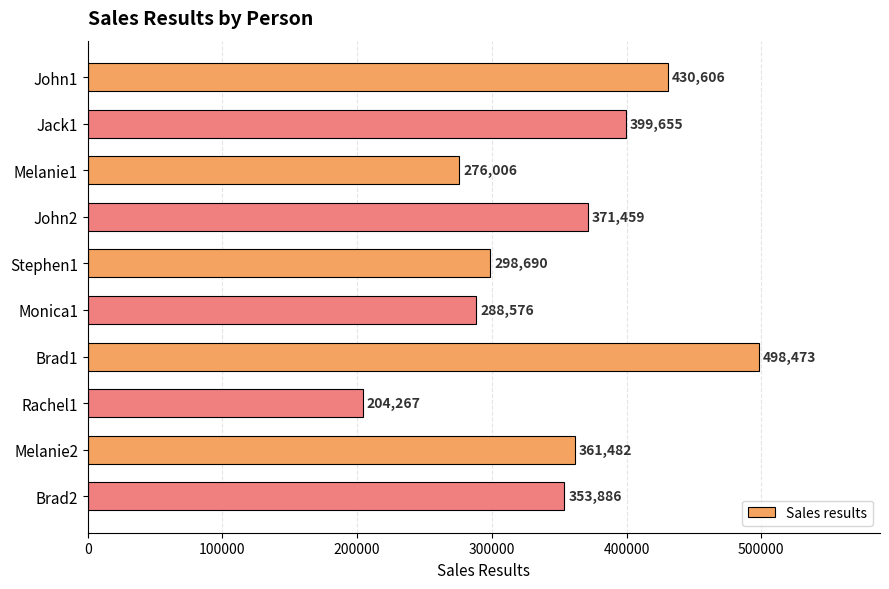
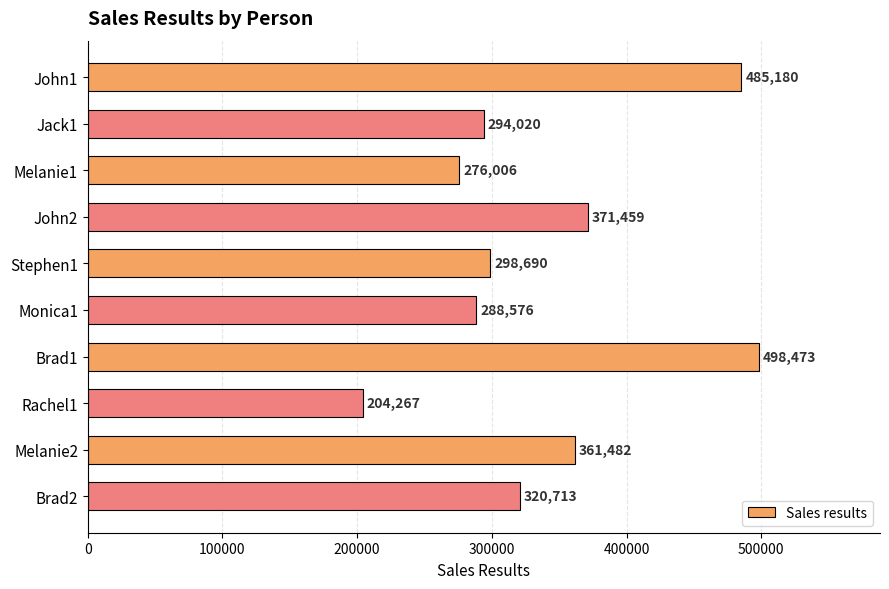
John1: 430,606 -> 485,180
Jack1: 399,655 -> 294,020
Brad2: 353,886 -> 320,713
